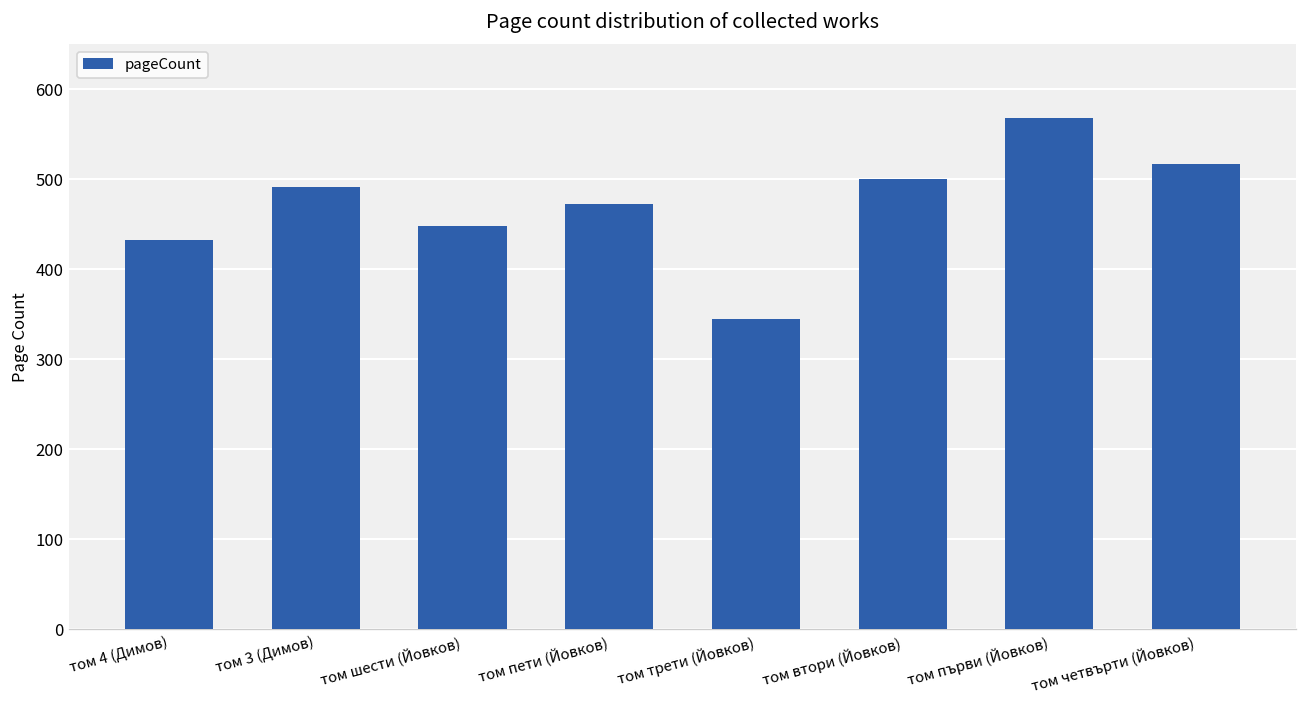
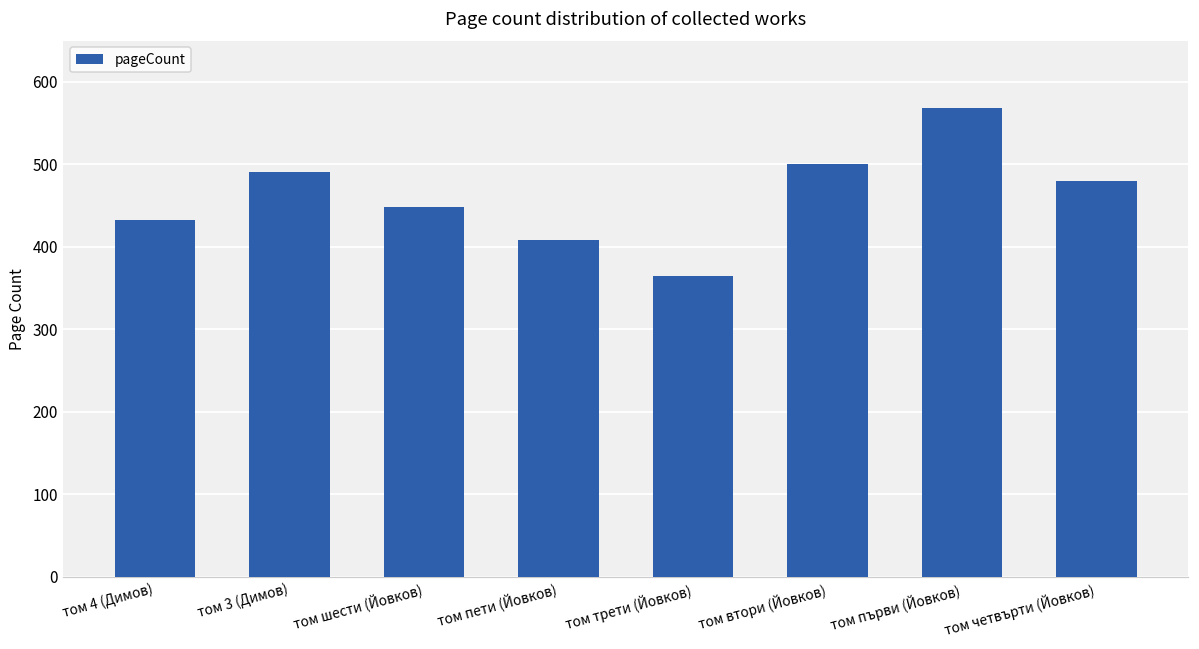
том пети (Йовков): 470 -> 410
том трети (Йовков): 350 -> 360
том четвърти (Йовков): 520 -> 480
